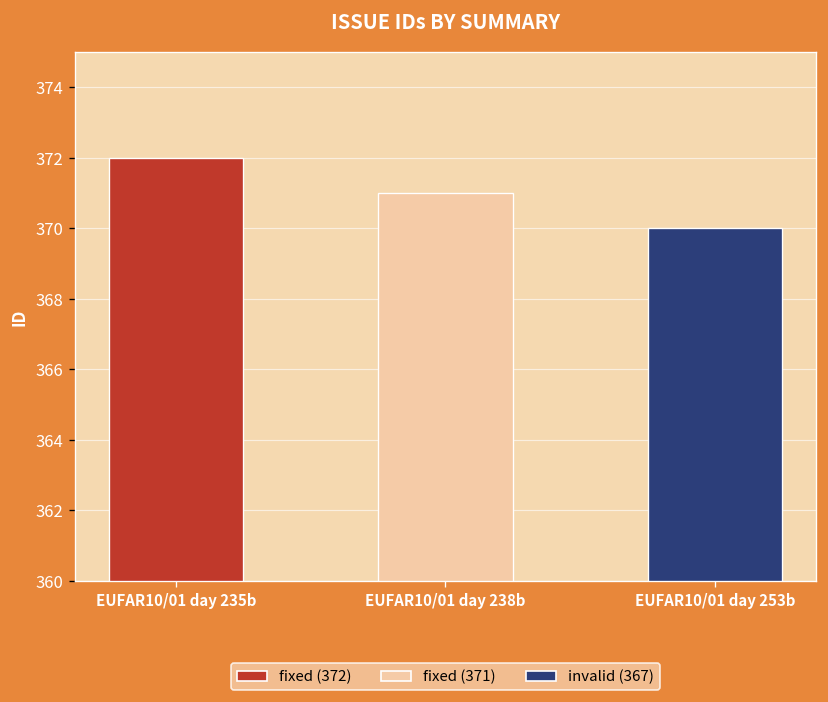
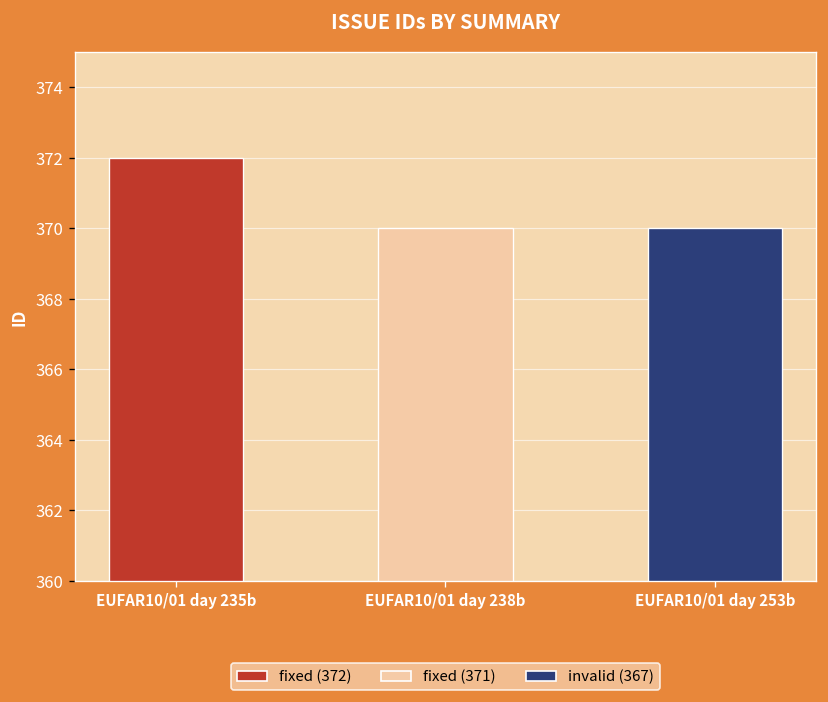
EUFAR10/01 day 238b: 371 -> 370
